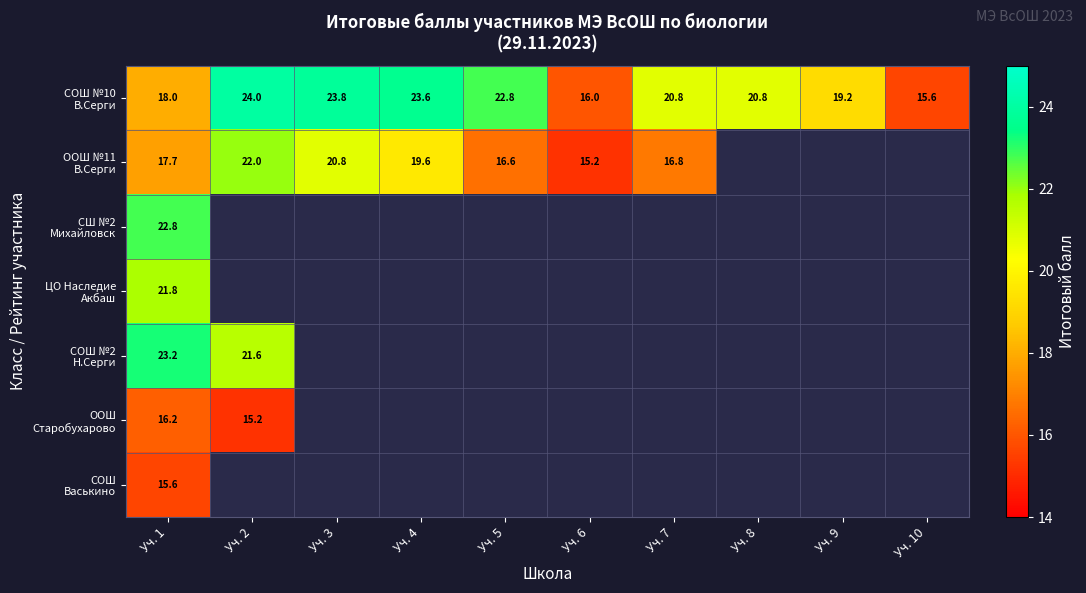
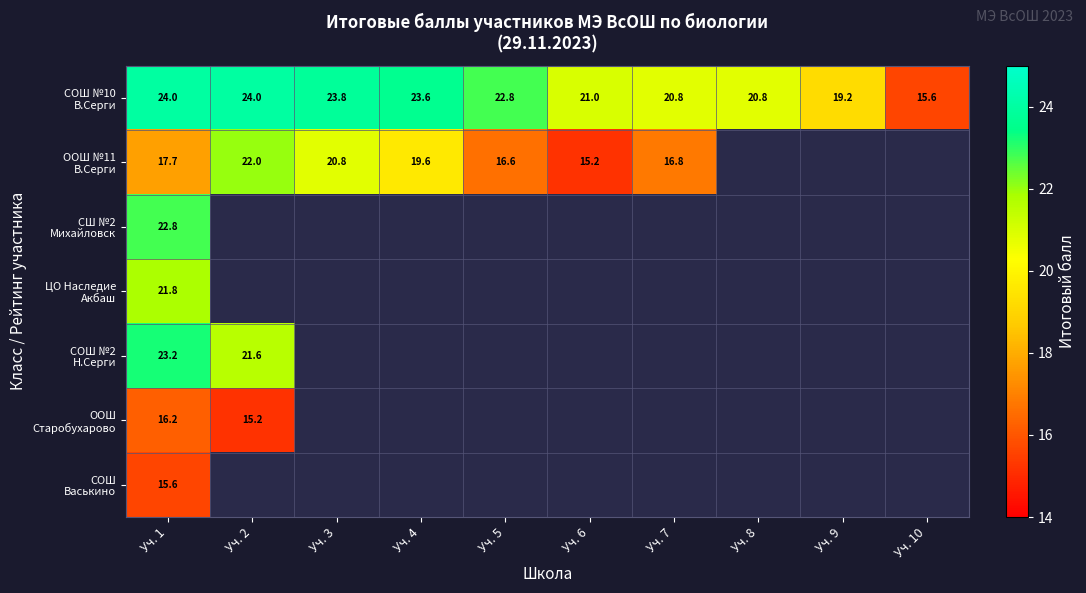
СОШ №10 В.Серги, Уч. 1: 18.0 -> 24.0
СОШ №10 В.Серги, Уч. 6: 16.0 -> 21.0
